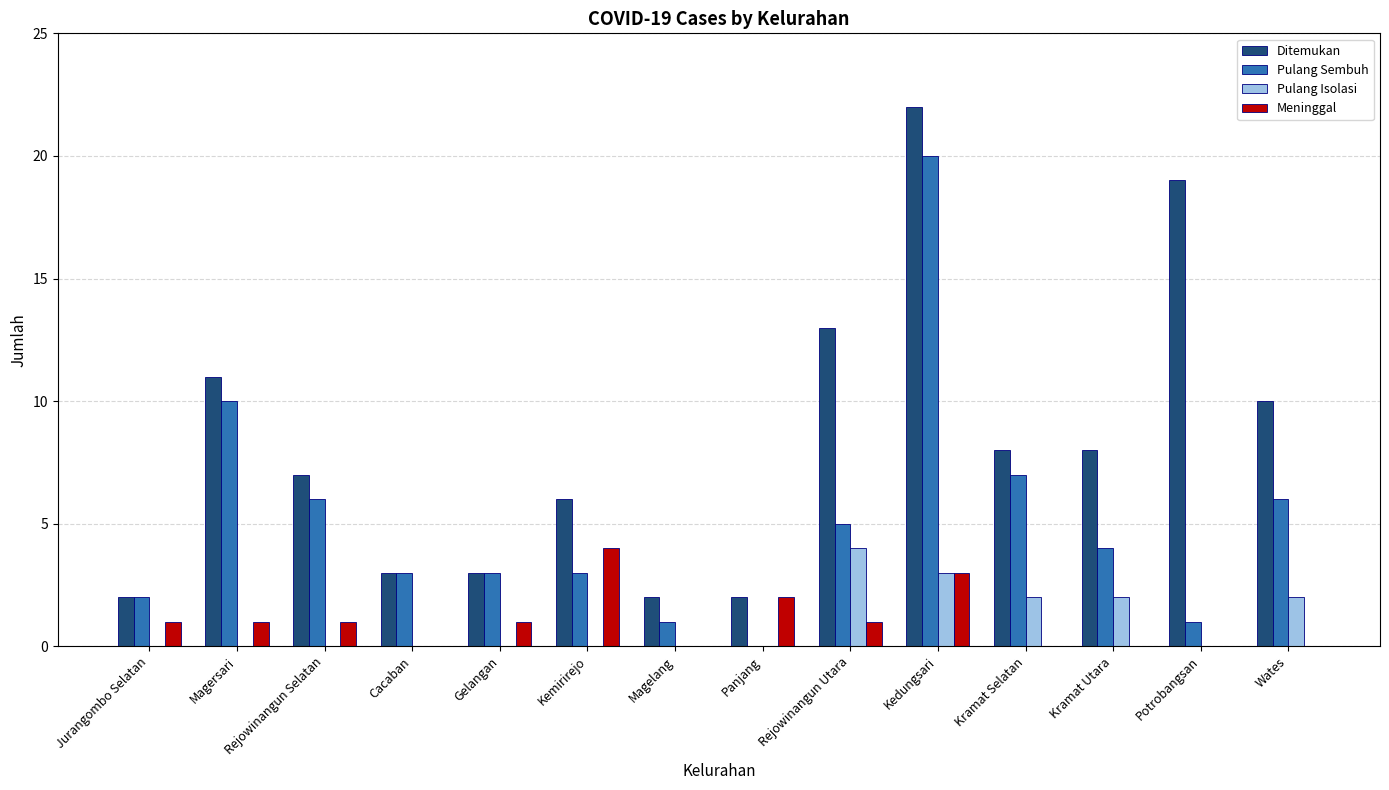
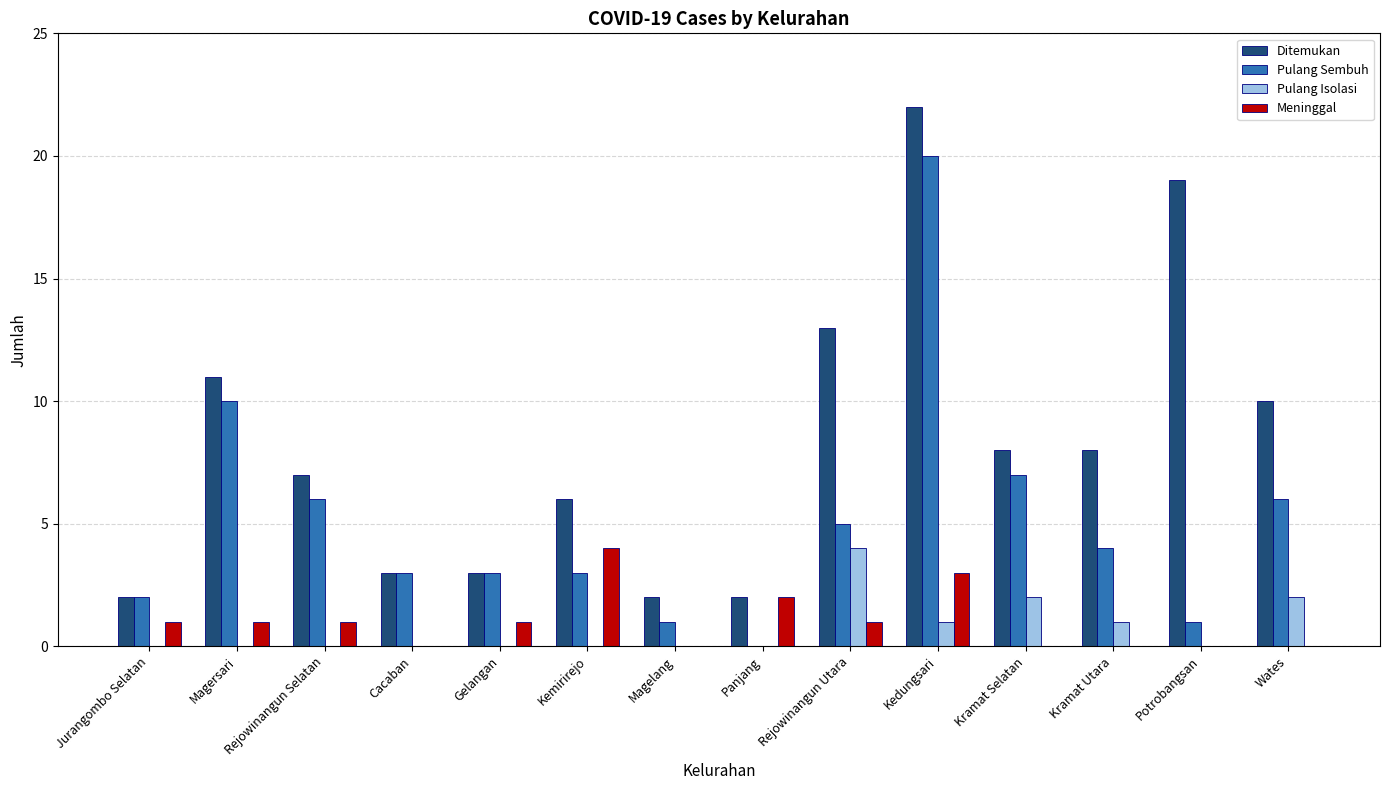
Pulang Isolasi, Kedungsari: 3 -> 1
Pulang Isolasi, Kramat Utara: 2 -> 1
